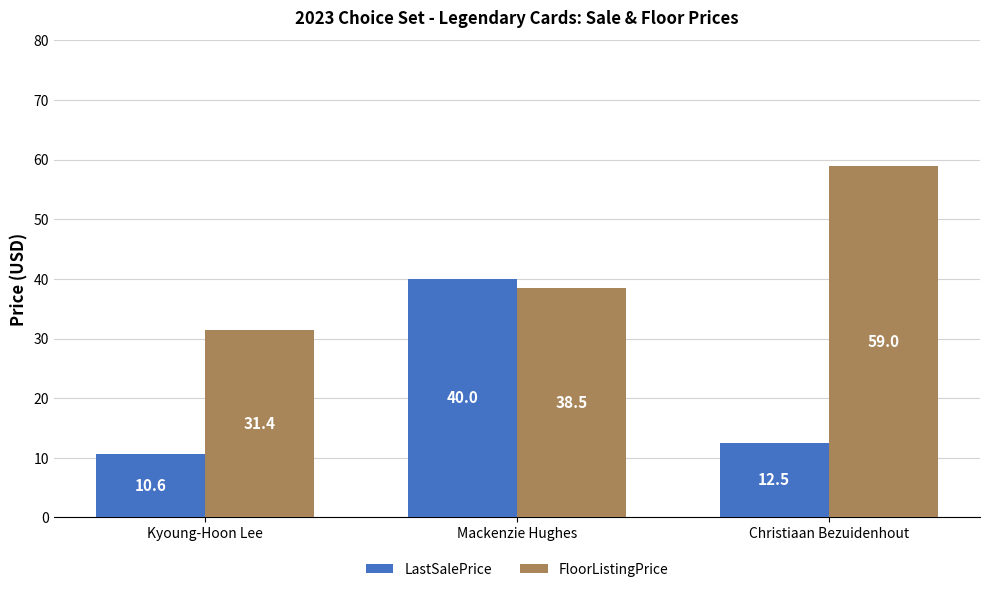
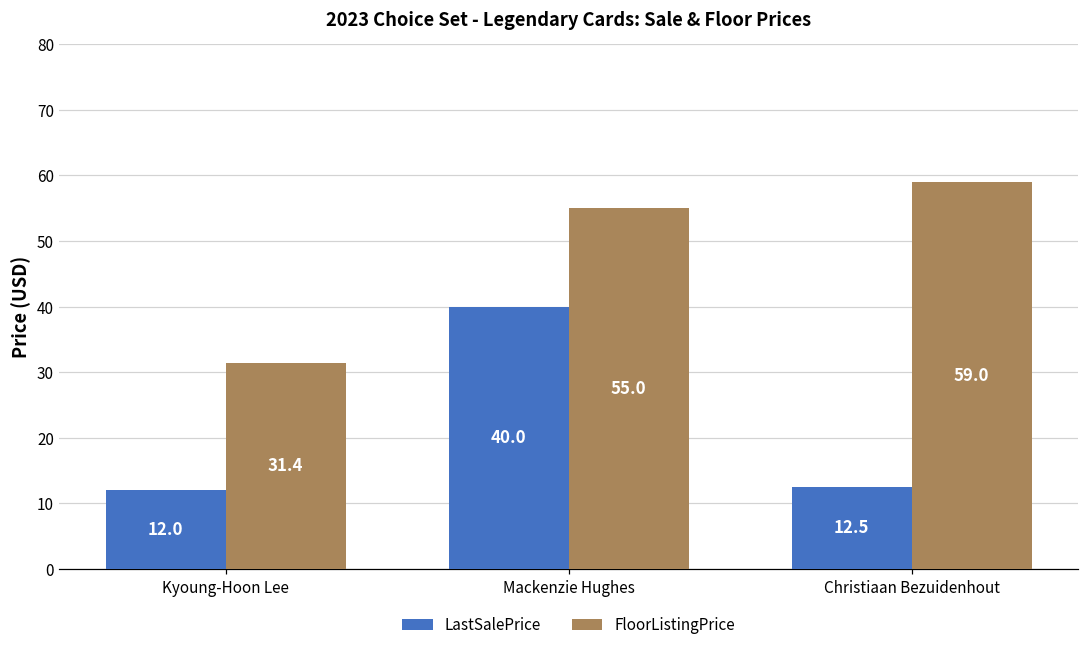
LastSalePrice, Kyoung-Hoon Lee: 10.6 -> 12.0
FloorListingPrice, Mackenzie Hughes: 38.5 -> 55.0
